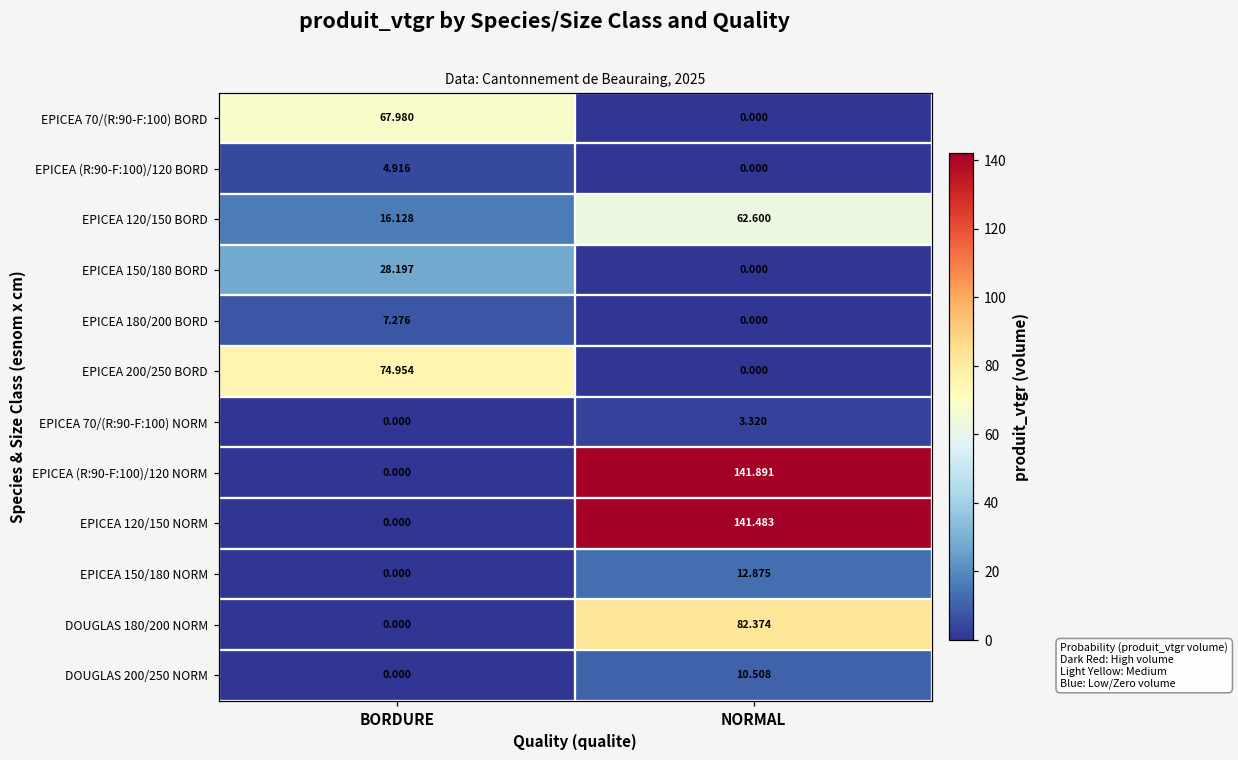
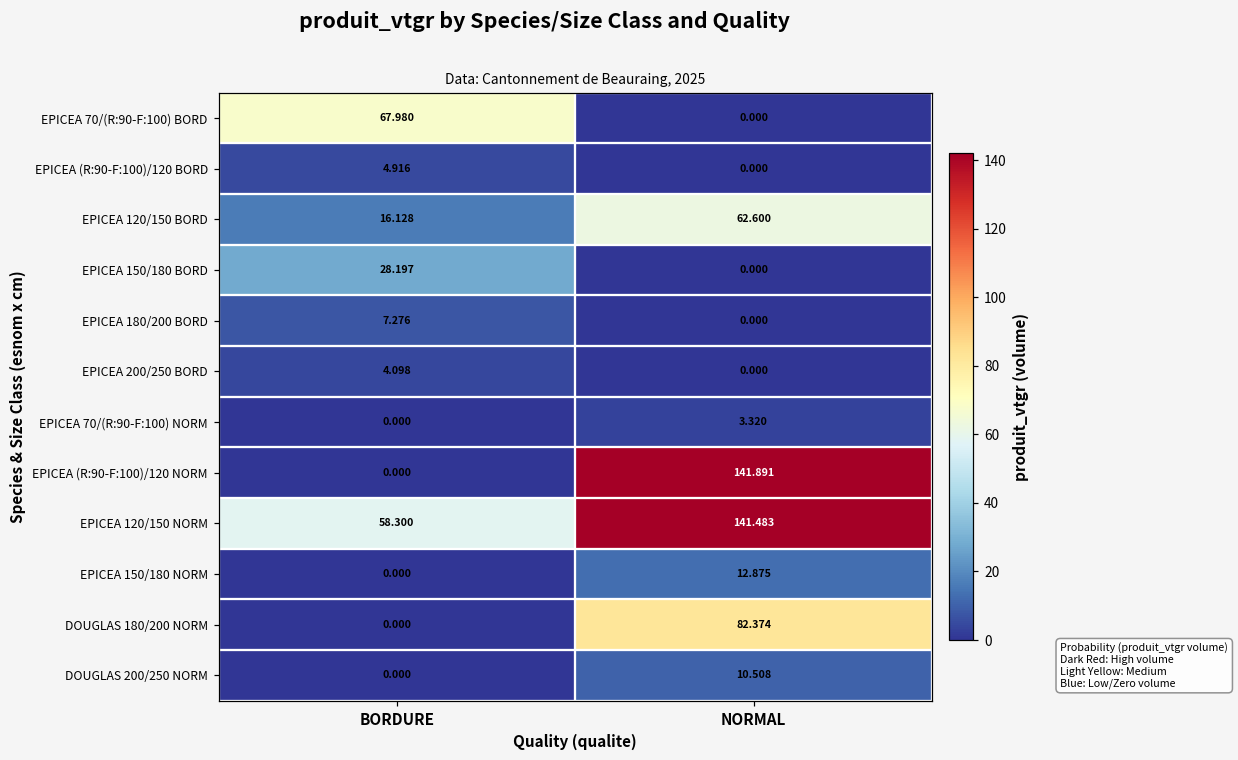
EPICEA 200/250 BORD, BORDURE: 74.954 -> 4.098
EPICEA 120/150 NORM, BORDURE: 0.000 -> 58.300
